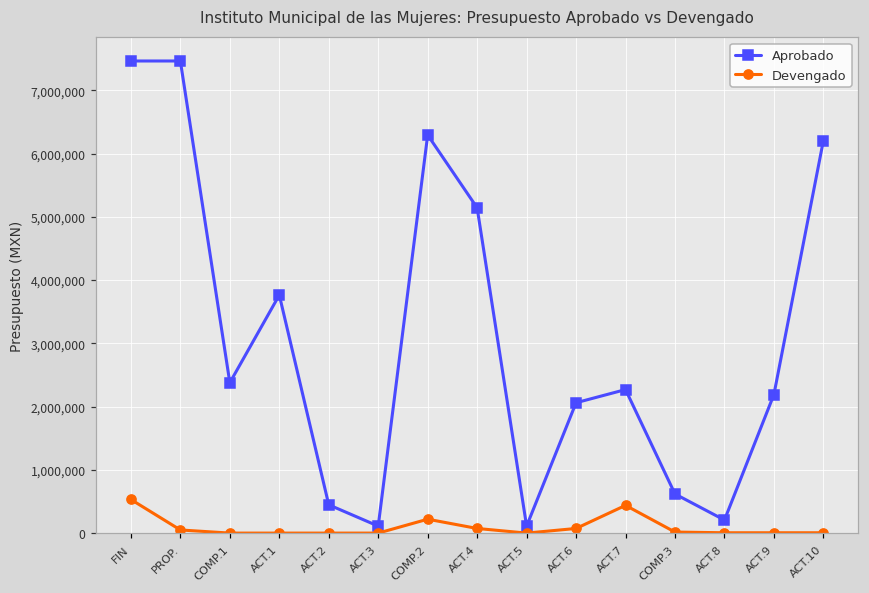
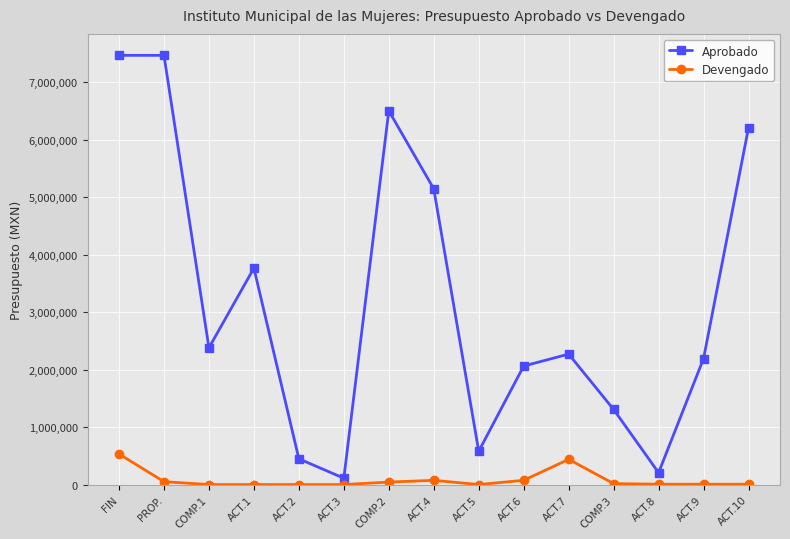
Aprobado, COMP.2: 6,300,000 -> 6,500,000
Devengado, COMP.2: 200,000 -> 0
Aprobado, ACT.5: 100,000 -> 600,000
Aprobado, COMP.3: 600,000 -> 1,300,000
